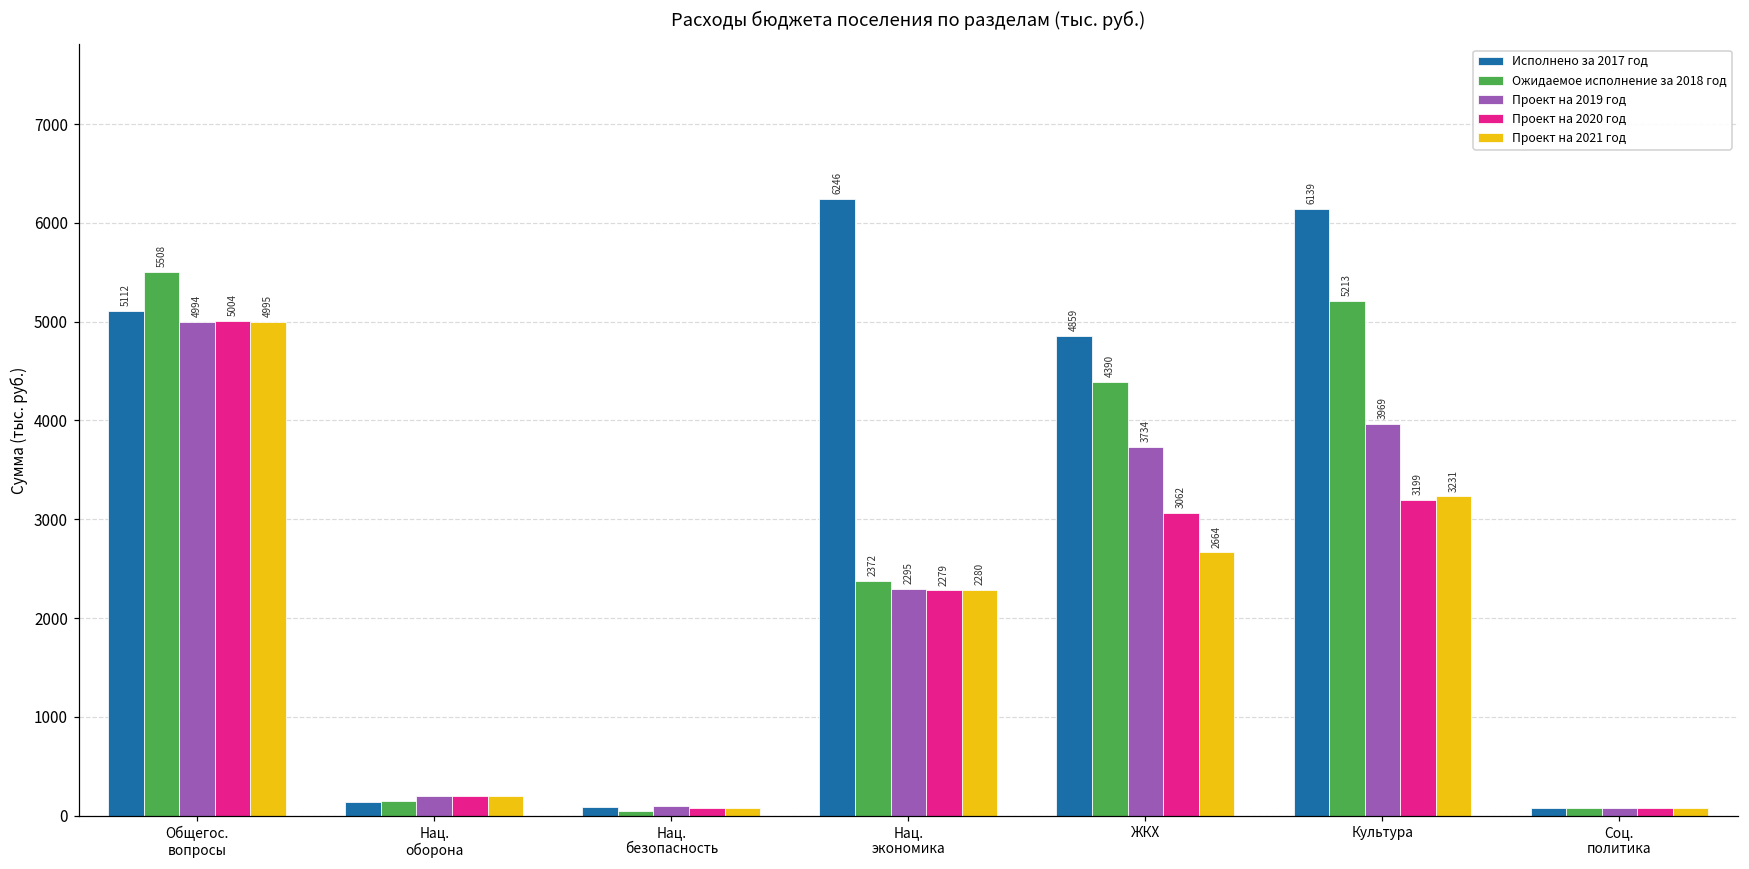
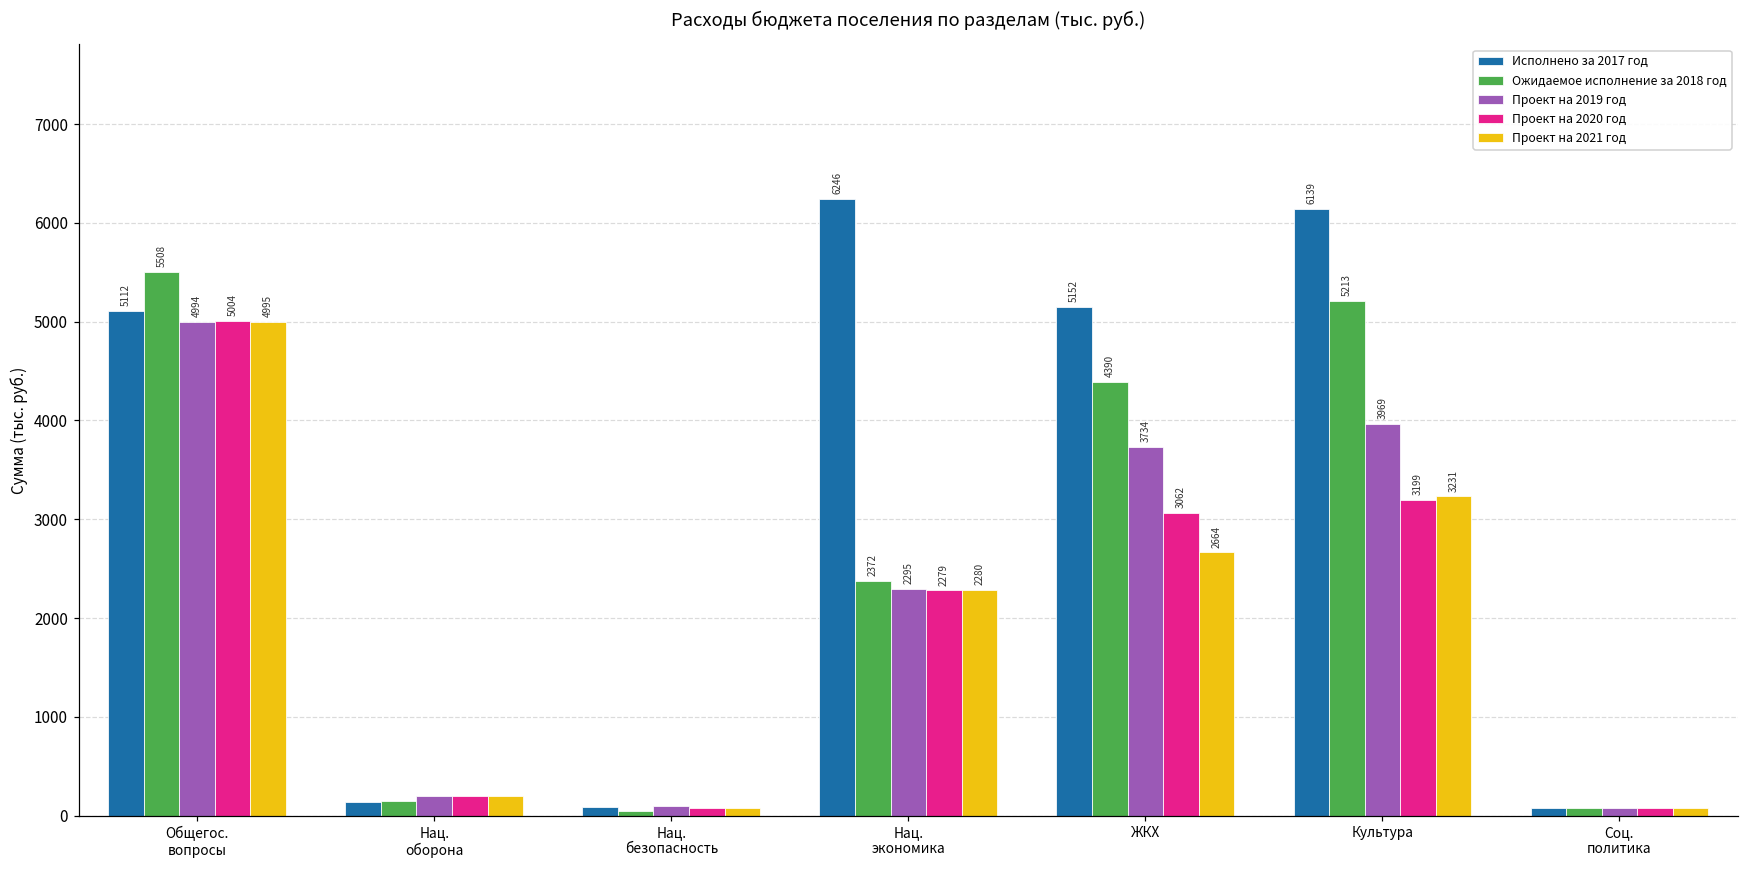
Исполнено за 2017 год, ЖКХ: 4859 -> 5152
